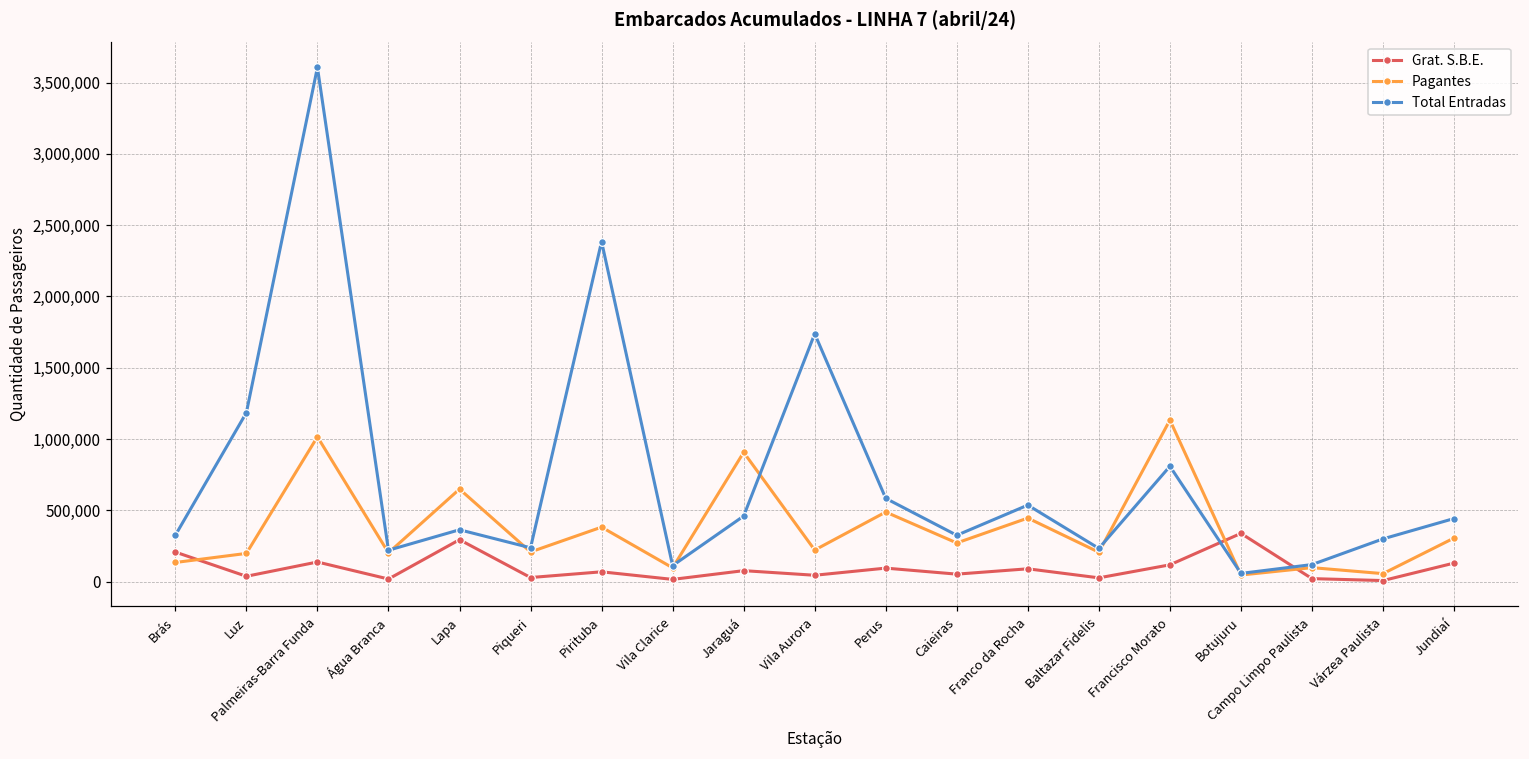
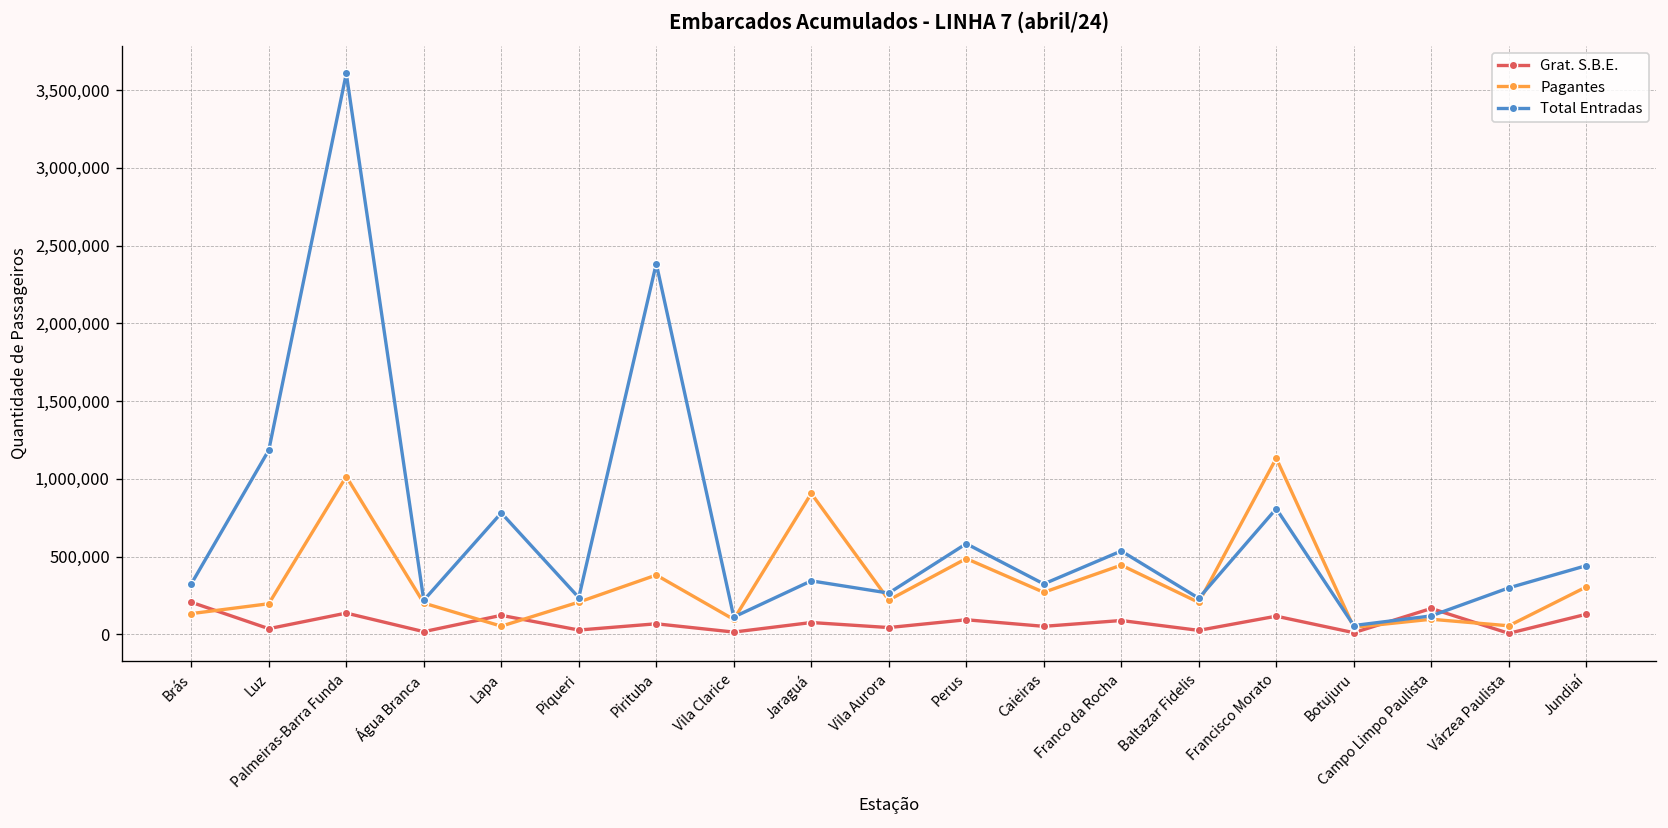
Grat. S.B.E., Lapa: 290,000 -> 120,000
Pagantes, Lapa: 650,000 -> 50,000
Total Entradas, Lapa: 360,000 -> 780,000
Total Entradas, Jaraguá: 460,000 -> 340,000
Total Entradas, Vila Aurora: 1,740,000 -> 270,000
Grat. S.B.E., Botujuru: 340,000 -> 10,000
Grat. S.B.E., Campo Limpo Paulista: 20,000 -> 170,000
